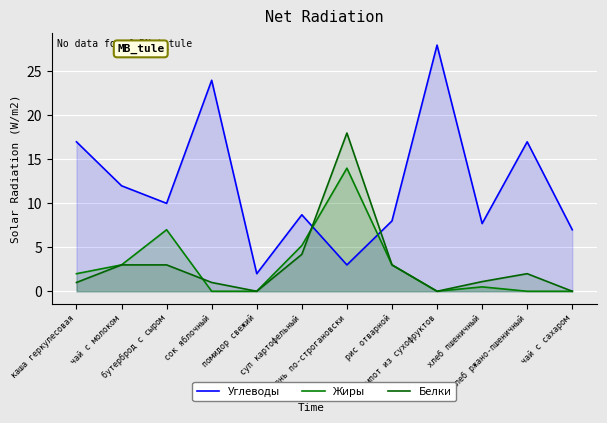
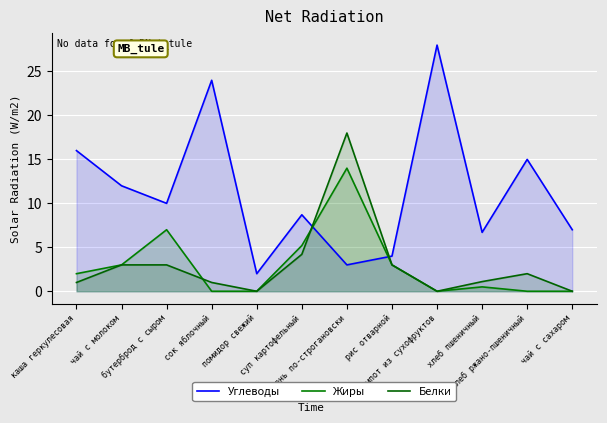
Углеводы, каша геркулесовая: 17 -> 16
Углеводы, рис отварной: 8 -> 4
Углеводы, хлеб пшеничный: 8 -> 7
Углеводы, хлеб ржано-пшеничный: 17 -> 15
